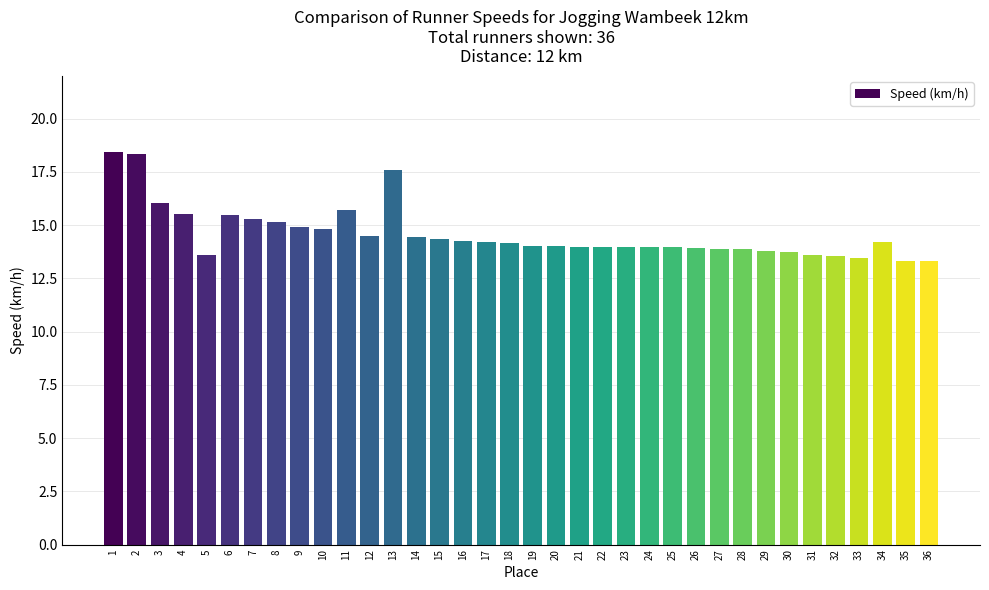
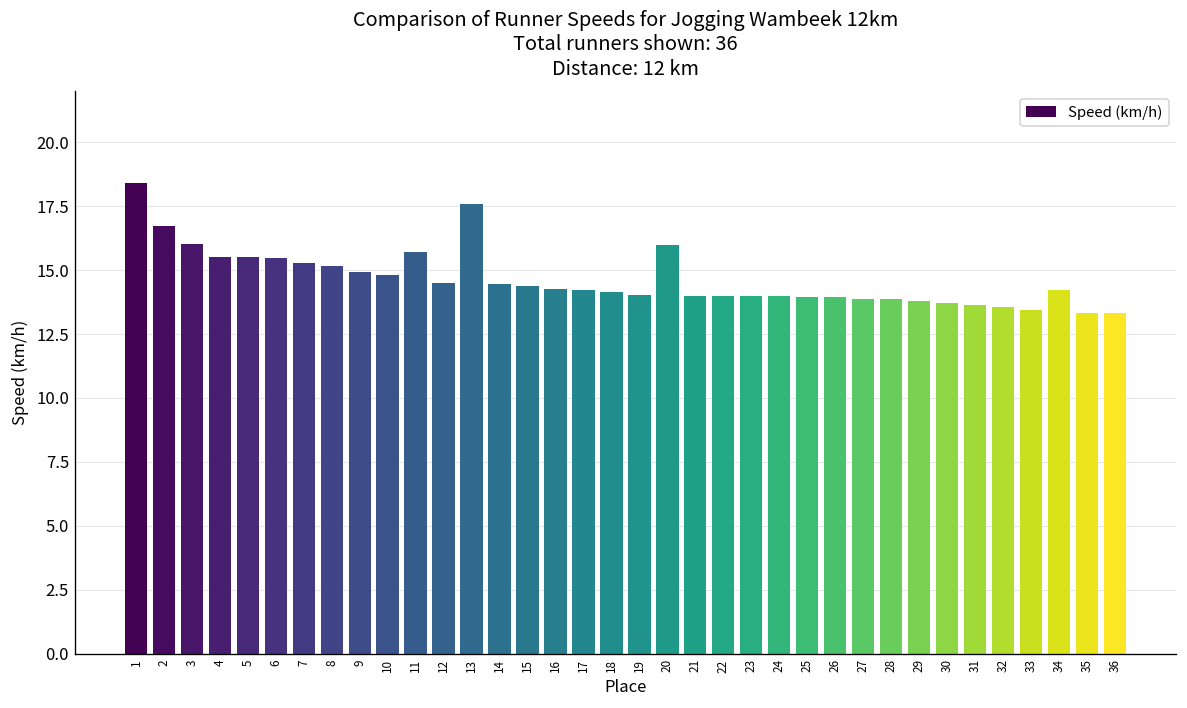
2: 18.4 -> 16.7
5: 13.6 -> 15.5
20: 14.0 -> 16.0
